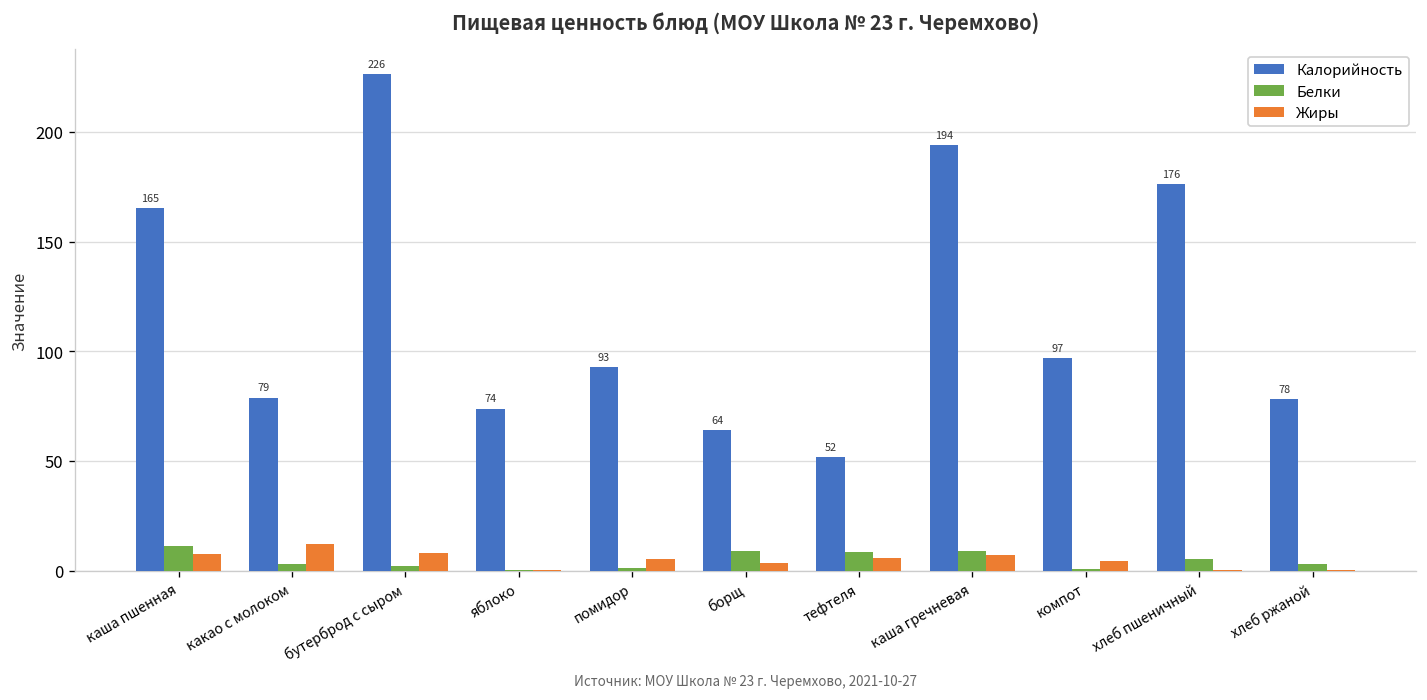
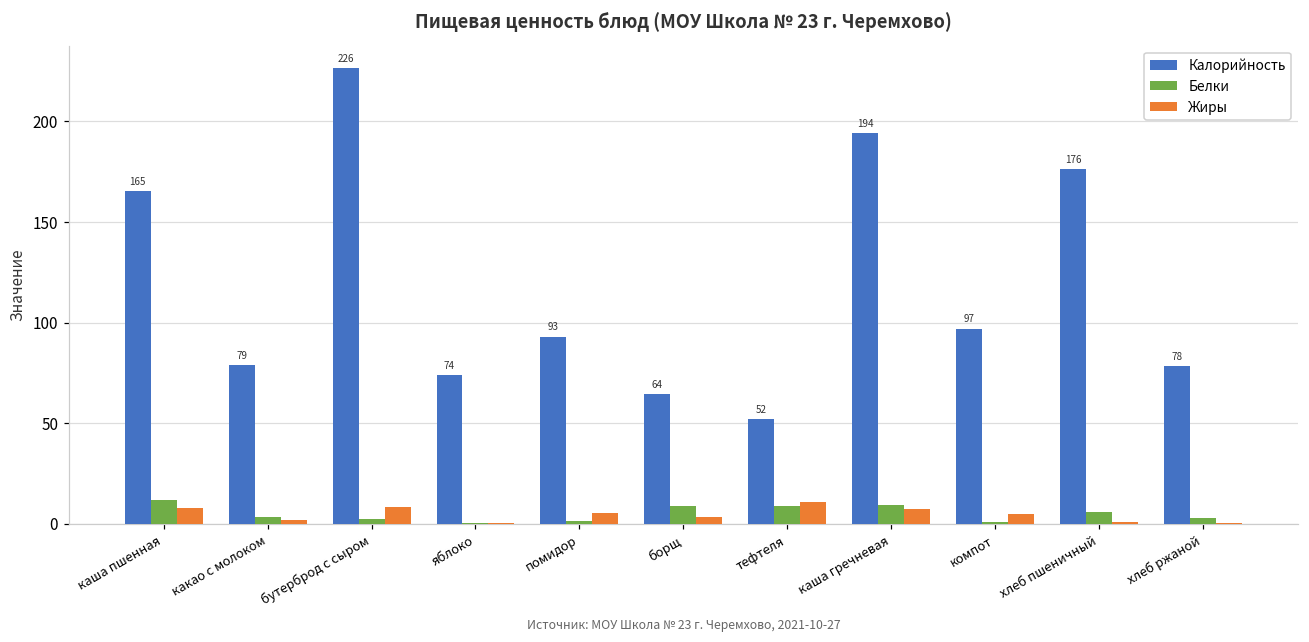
Жиры, какао с молоком: 12 -> 2
Жиры, тефтеля: 6 -> 11
